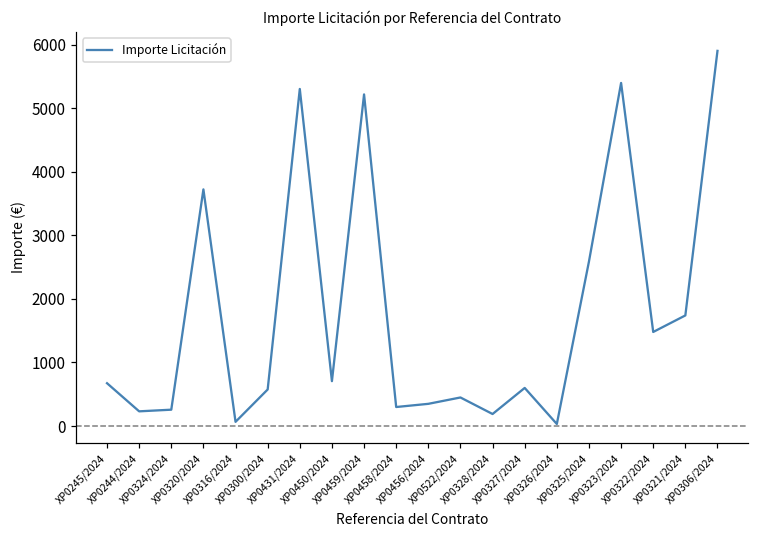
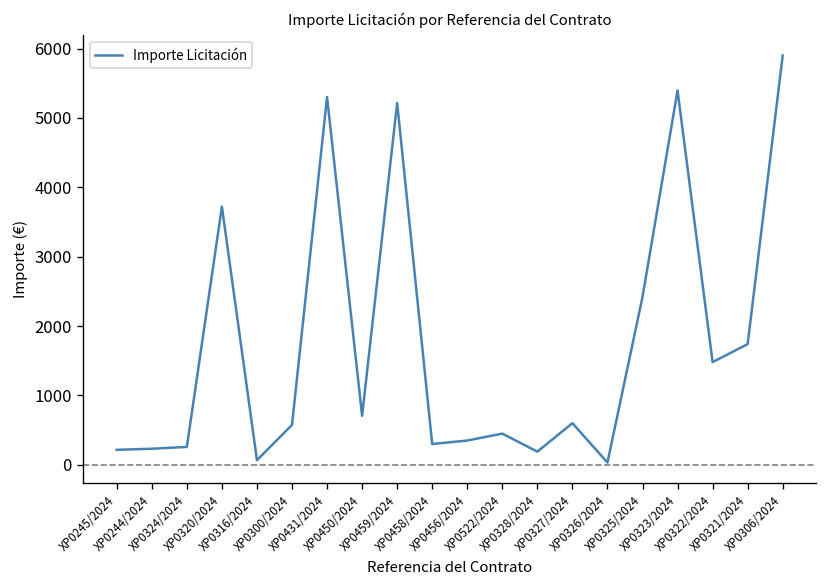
XP0245/2024: 700 -> 200
XP0325/2024: 2600 -> 2400
